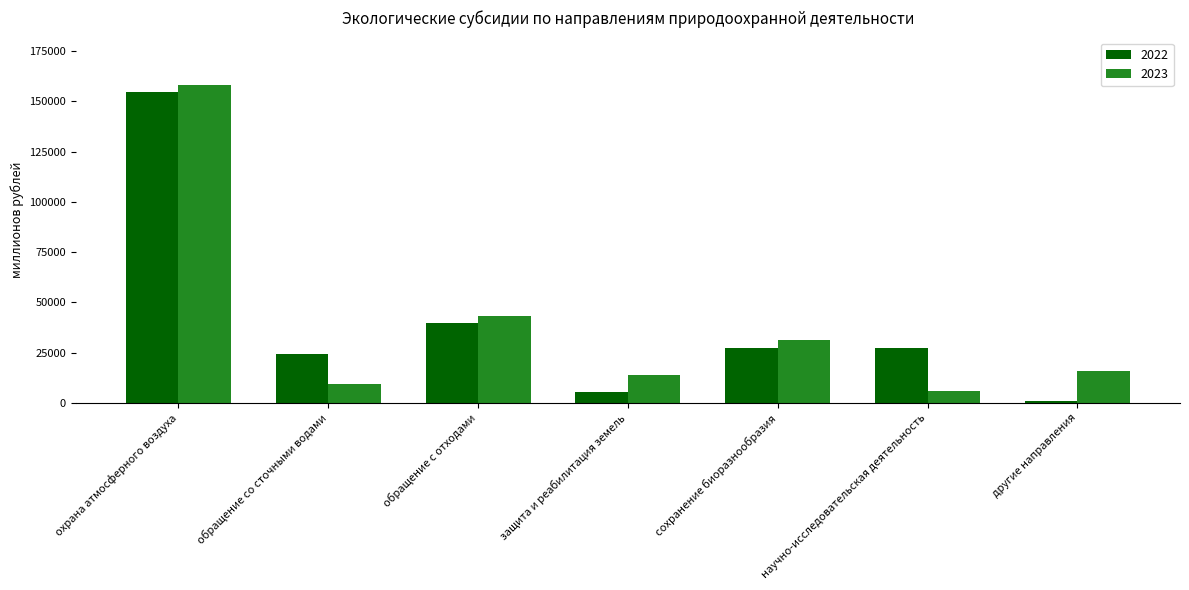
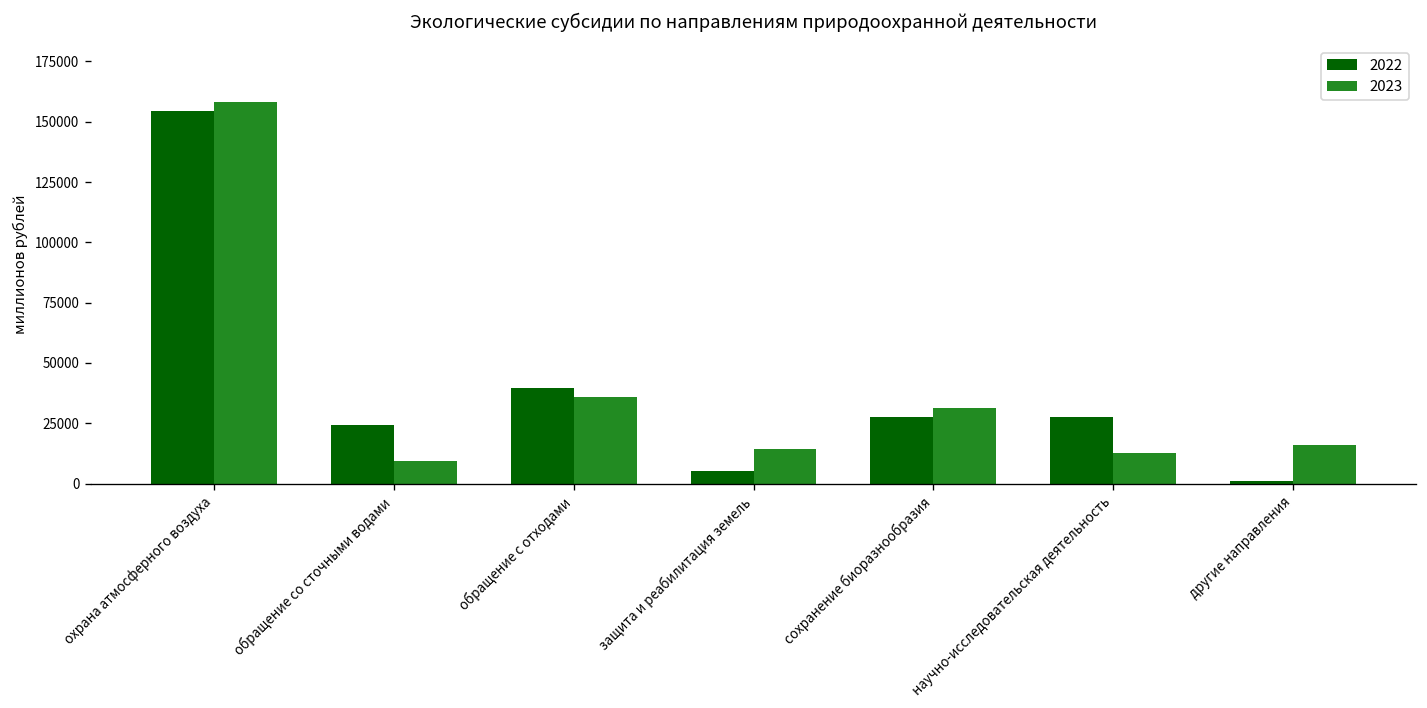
2023, обращение с отходами: 43000 -> 36000
2023, научно-исследовательская деятельность: 6000 -> 13000
